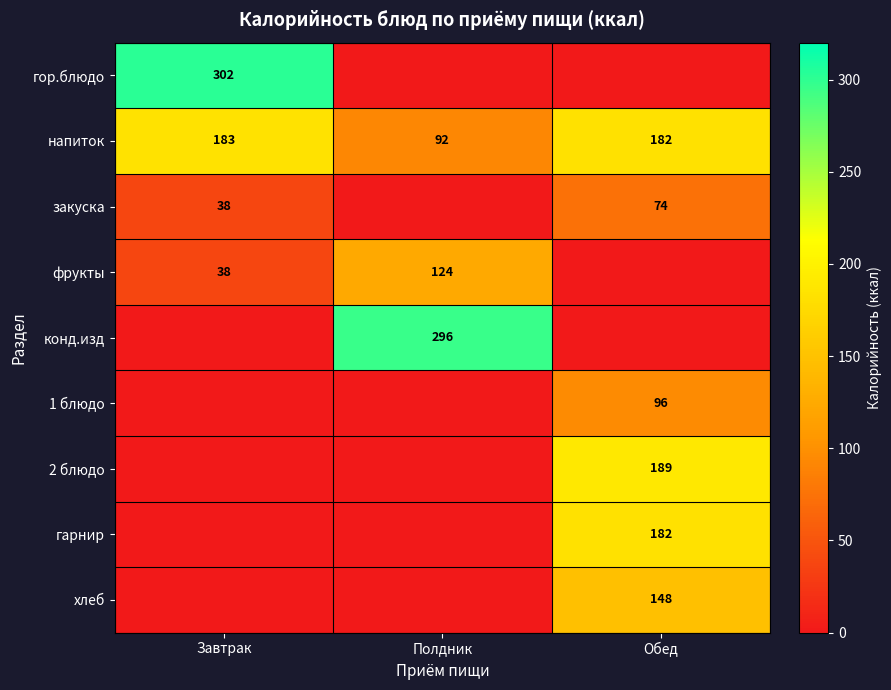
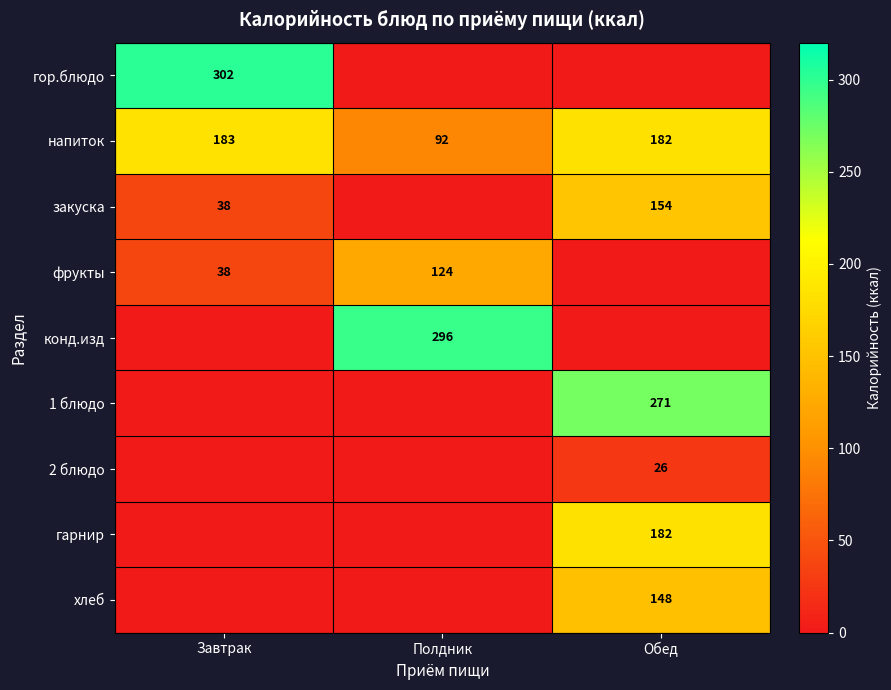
закуска, Обед: 74 -> 154
1 блюдо, Обед: 96 -> 271
2 блюдо, Обед: 189 -> 26
